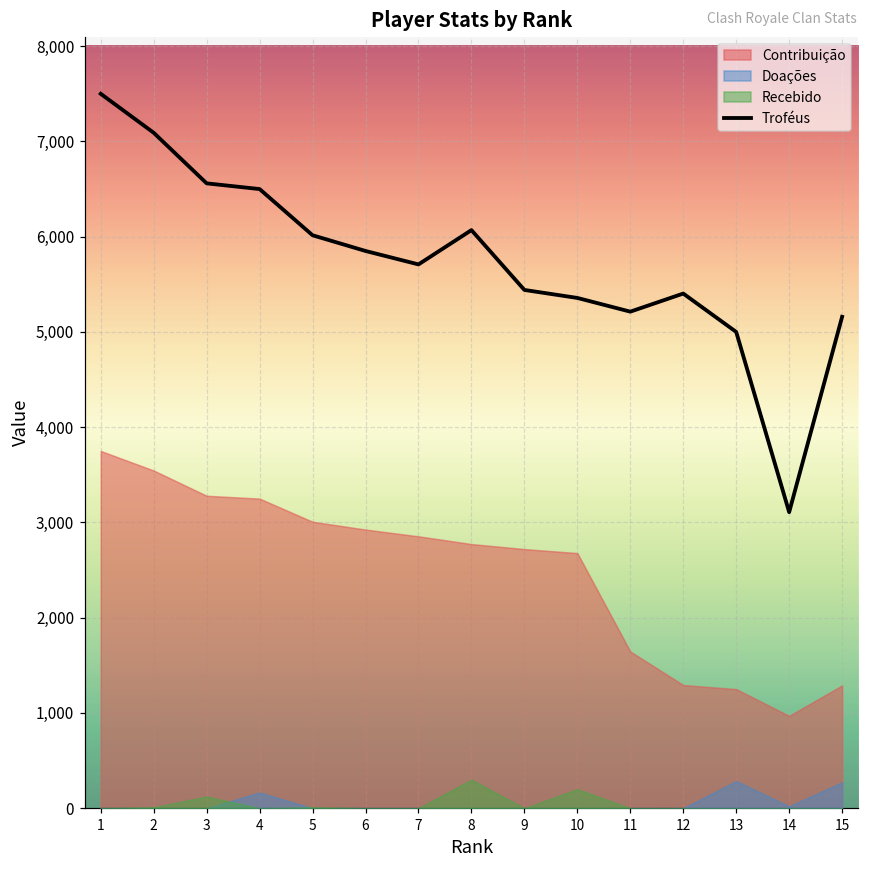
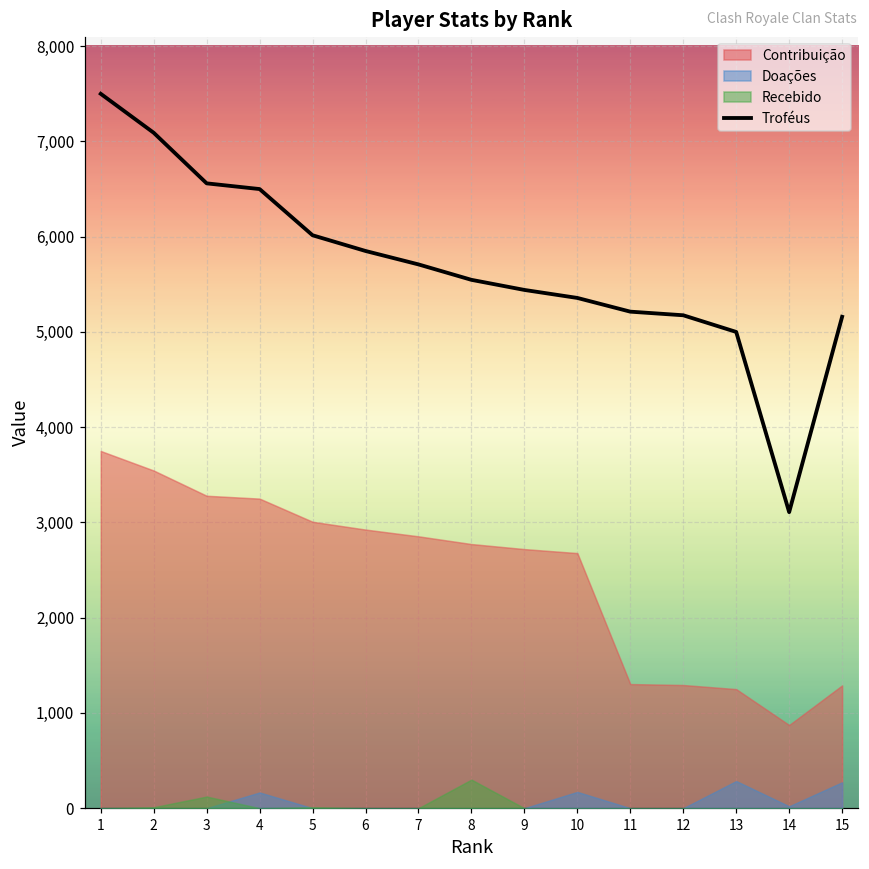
Troféus, 8: 6,100 -> 5,500
Doações, 10: 0 -> 200
Recebido, 10: 200 -> 0
Contribuição, 11: 1,600 -> 1,300
Troféus, 12: 5,400 -> 5,200
Contribuição, 14: 1,000 -> 900
